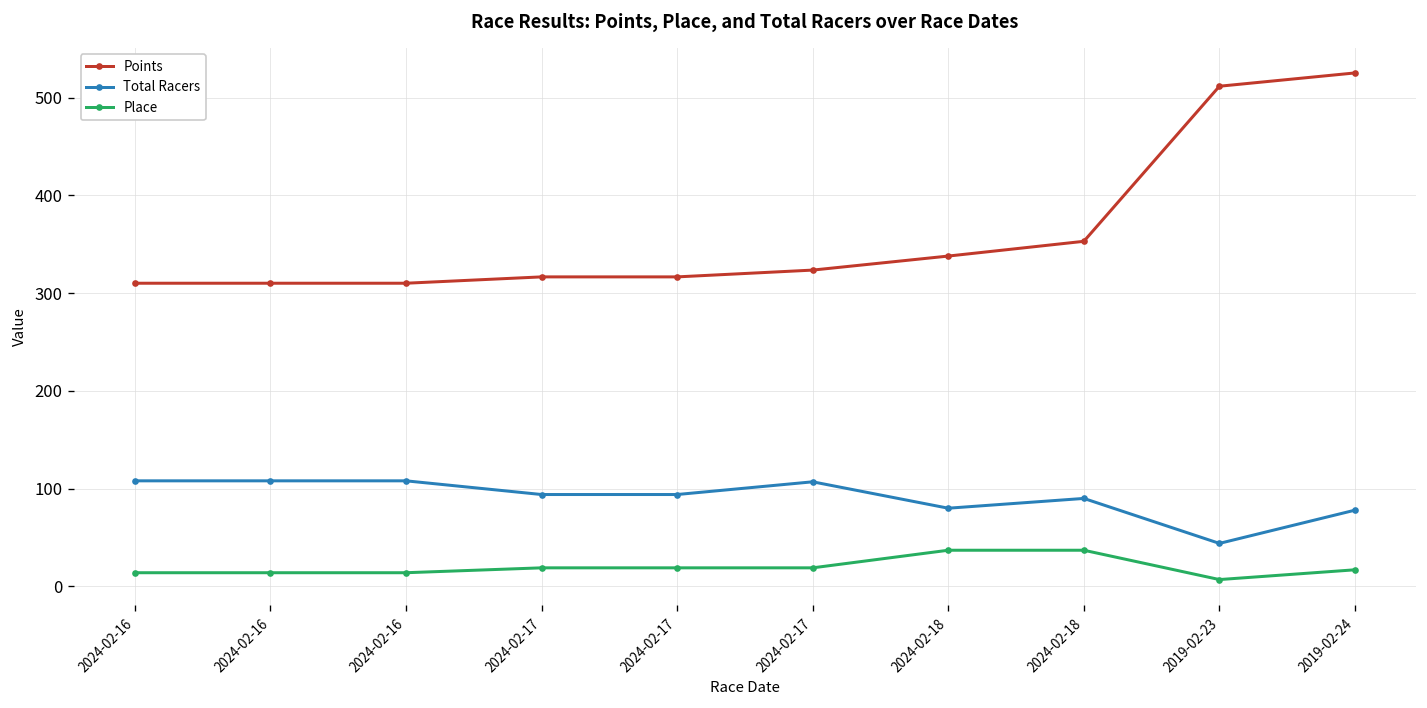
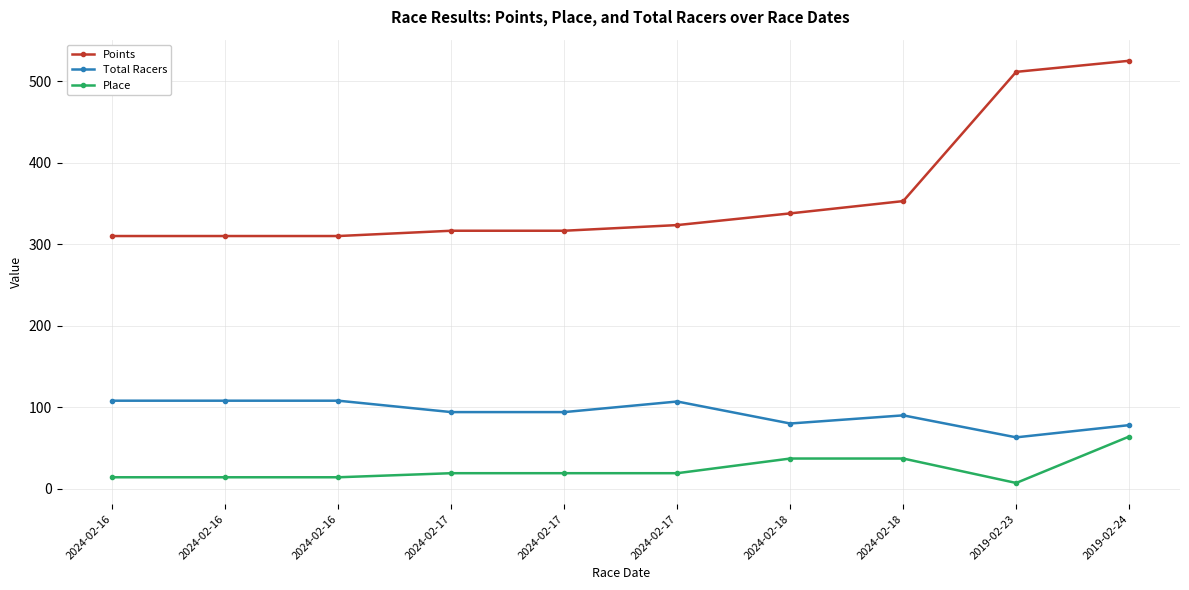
Total Racers, 2019-02-23: 40 -> 60
Place, 2019-02-24: 20 -> 60
